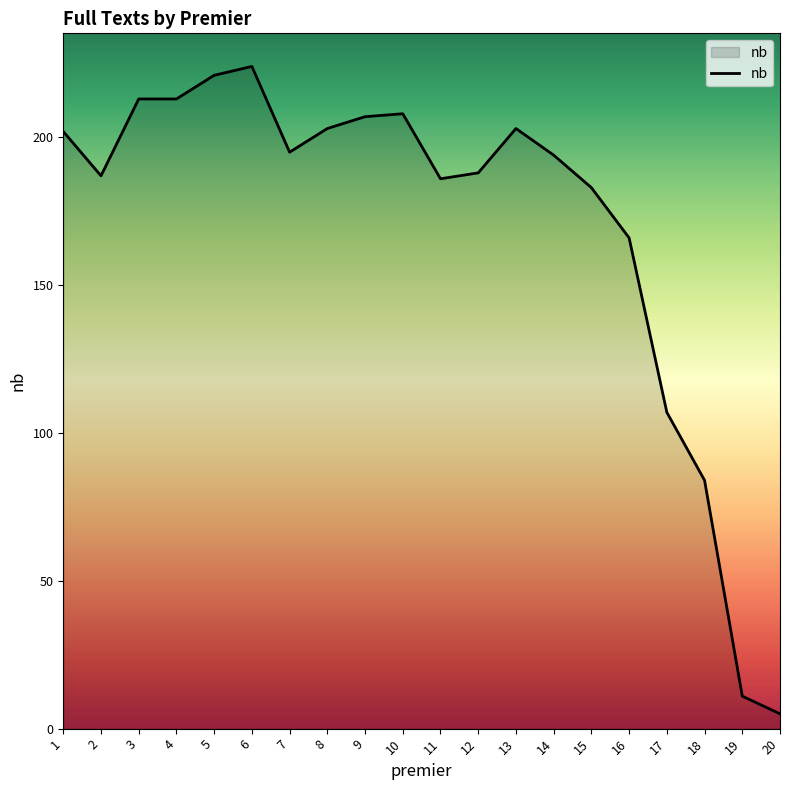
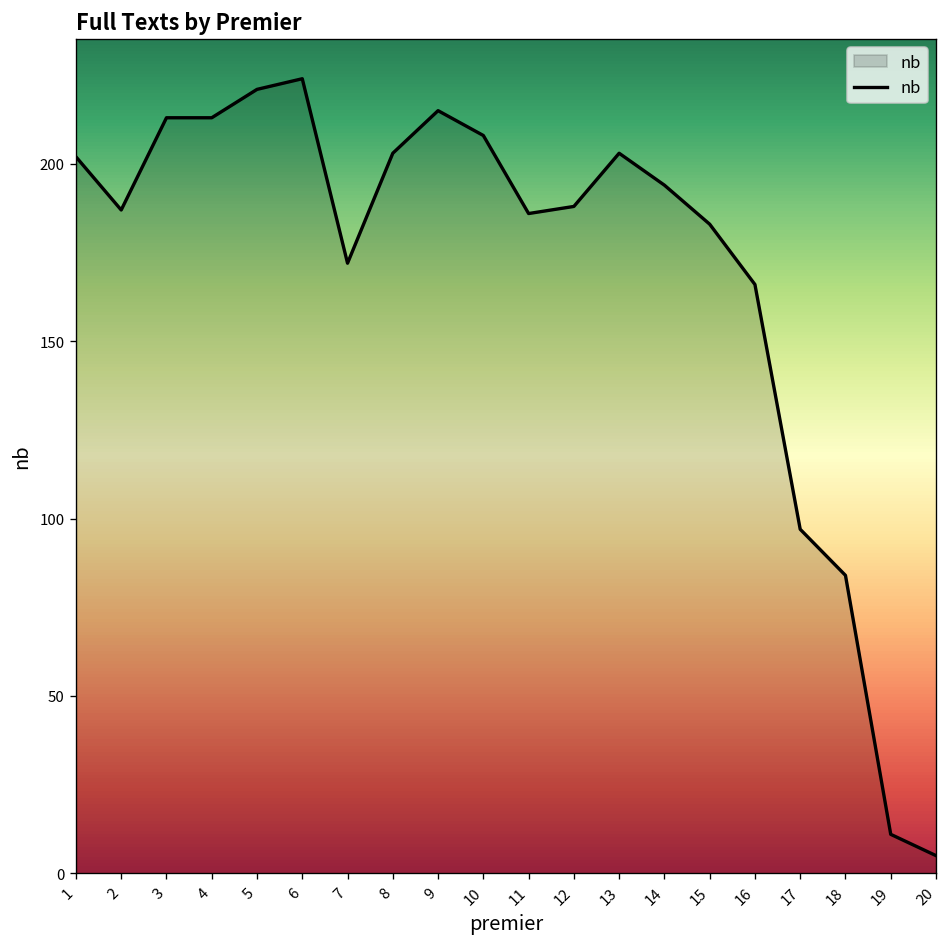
7: 195 -> 172
9: 207 -> 215
17: 107 -> 97
